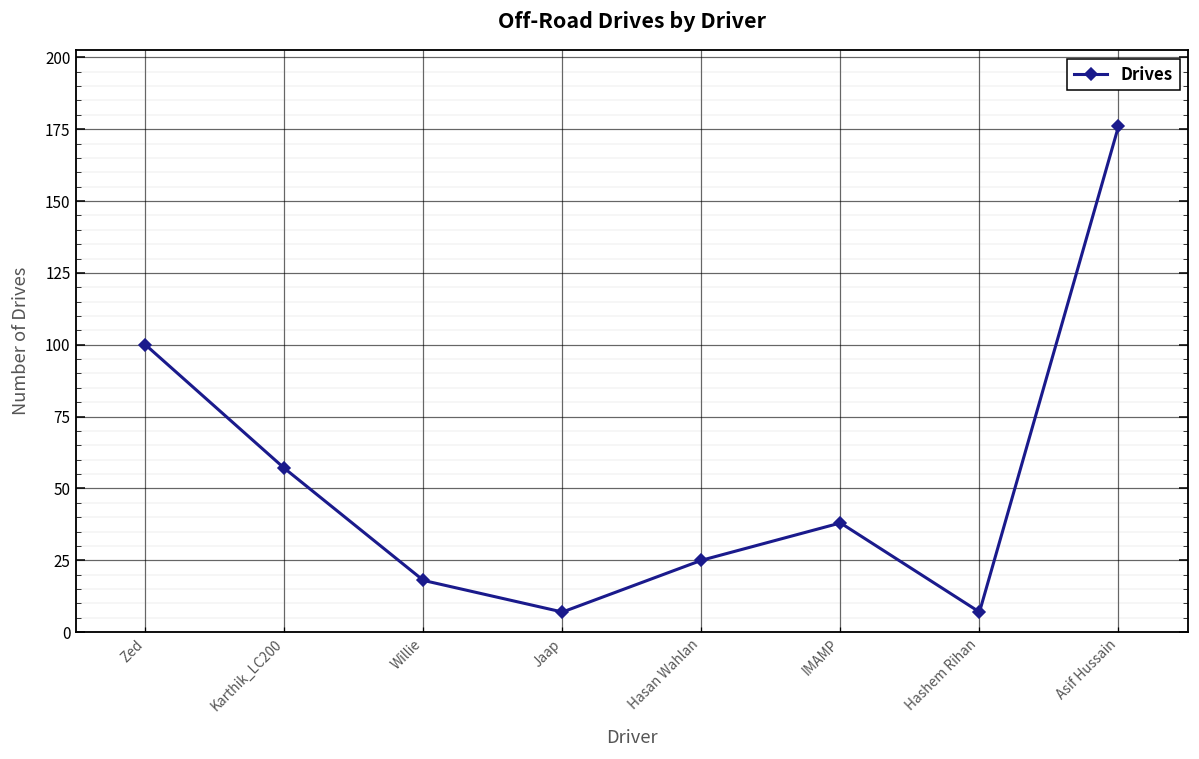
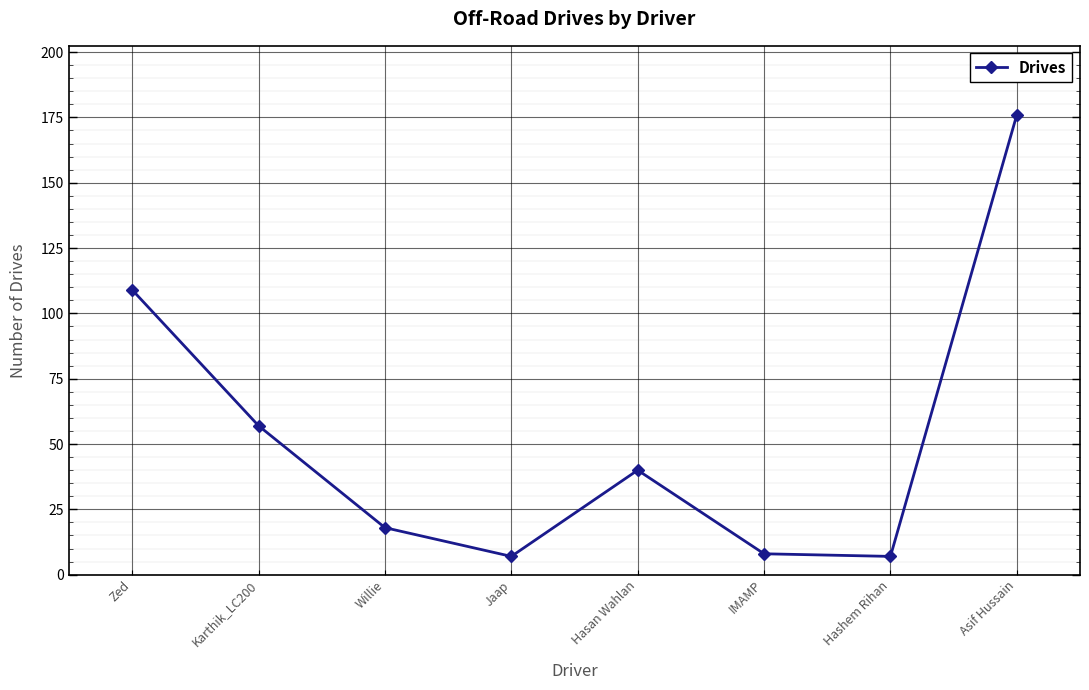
Zed: 100 -> 109
Hasan Wahlan: 25 -> 40
IMAMP: 38 -> 8
